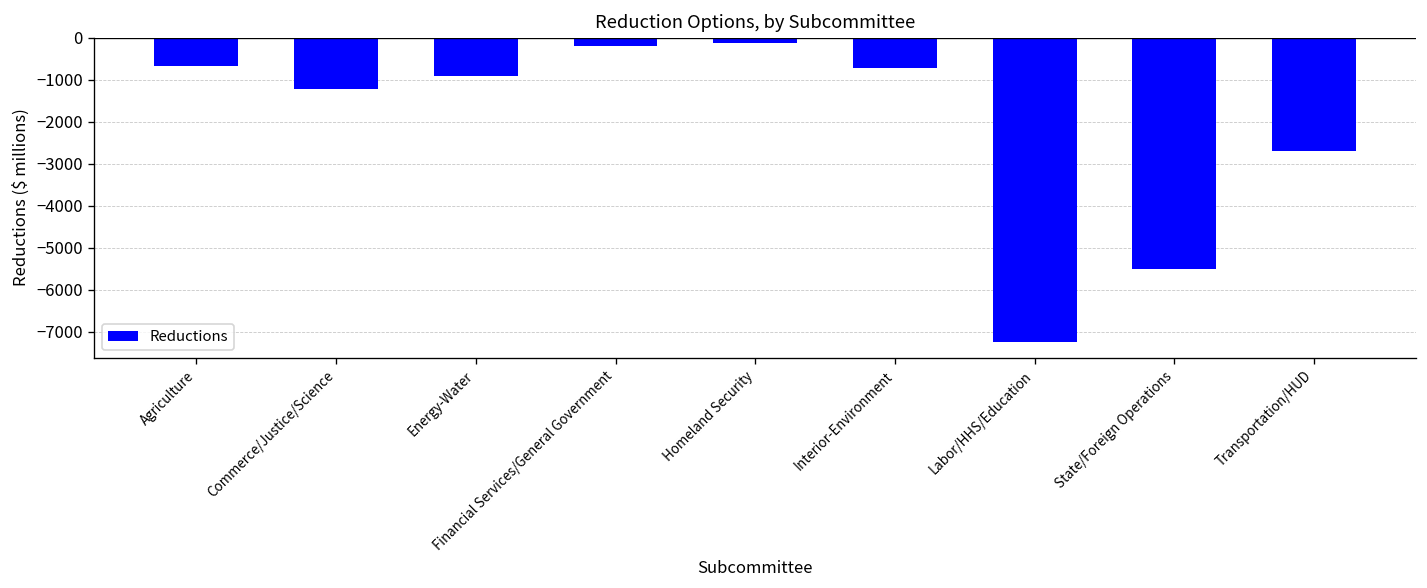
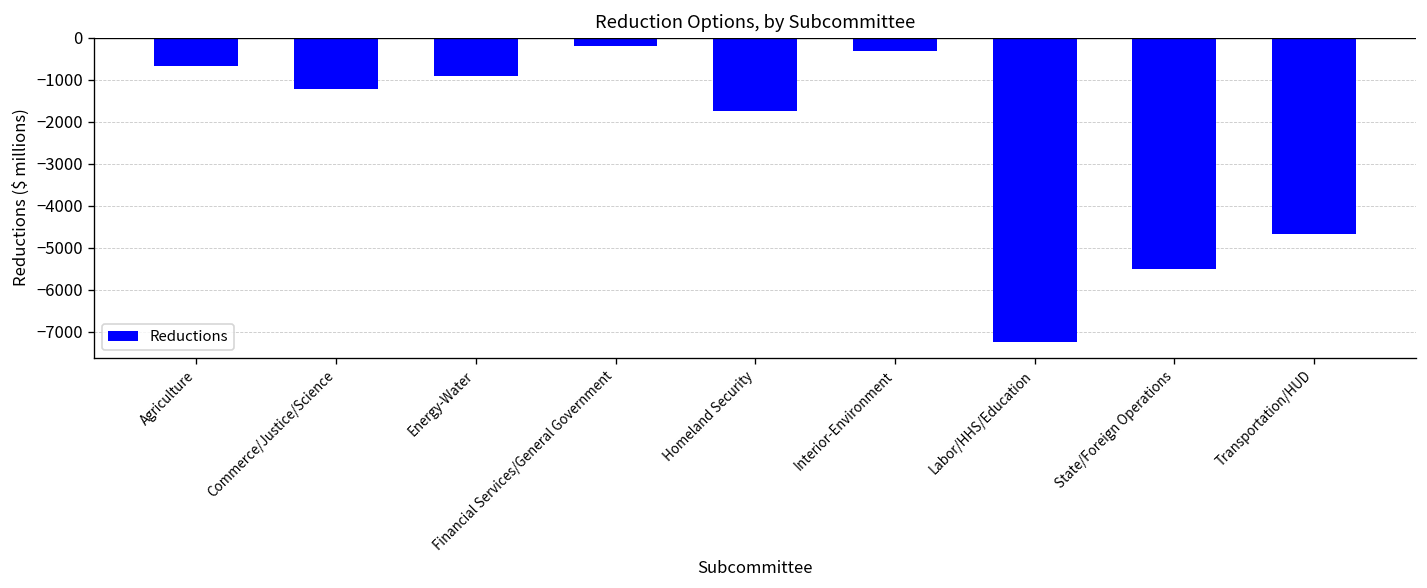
Homeland Security: -100 -> -1800
Interior-Environment: -700 -> -300
Transportation/HUD: -2700 -> -4700
